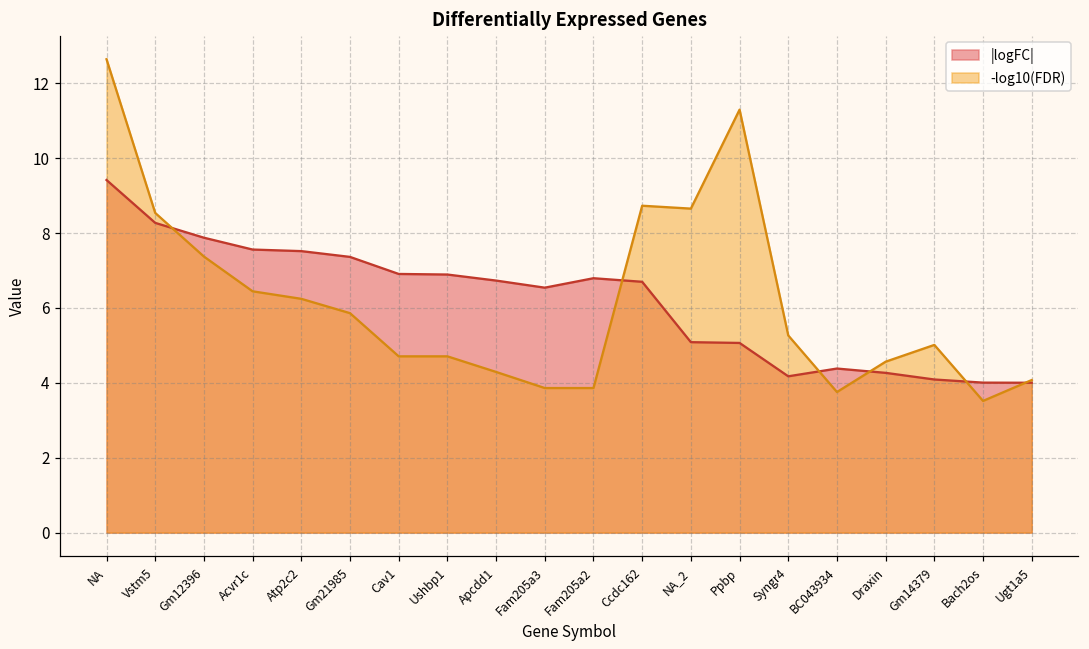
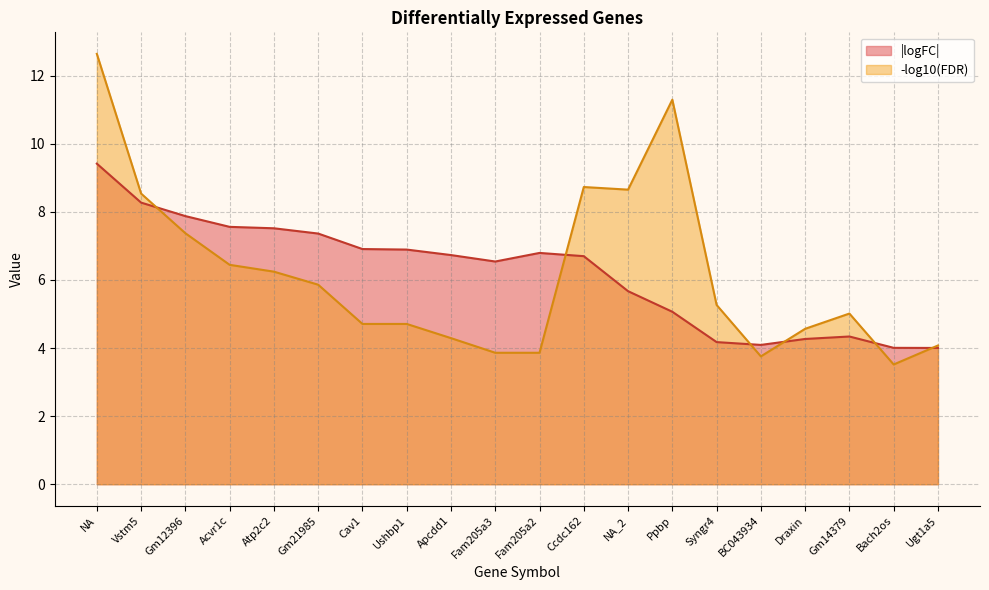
|logFC|, NA_2: 5.1 -> 5.7
|logFC|, BC043934: 4.4 -> 4.1
|logFC|, Gm14379: 4.1 -> 4.3
